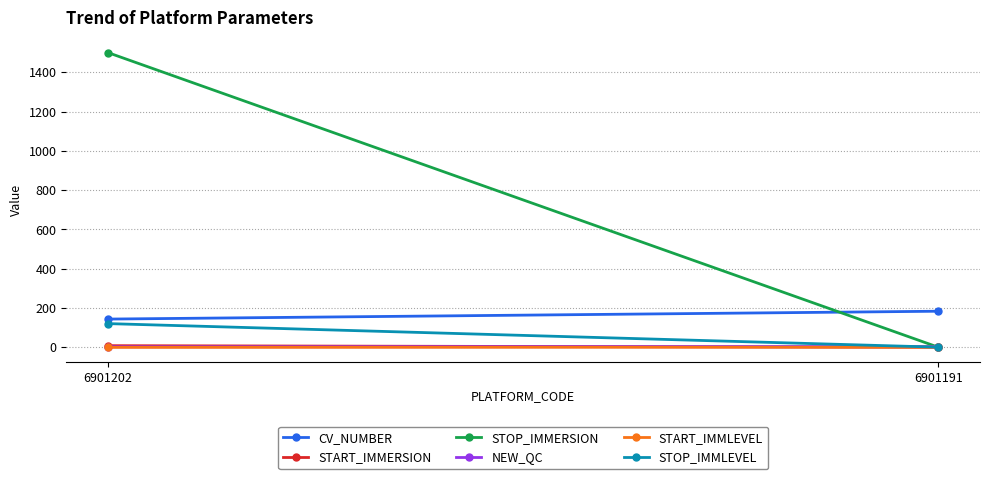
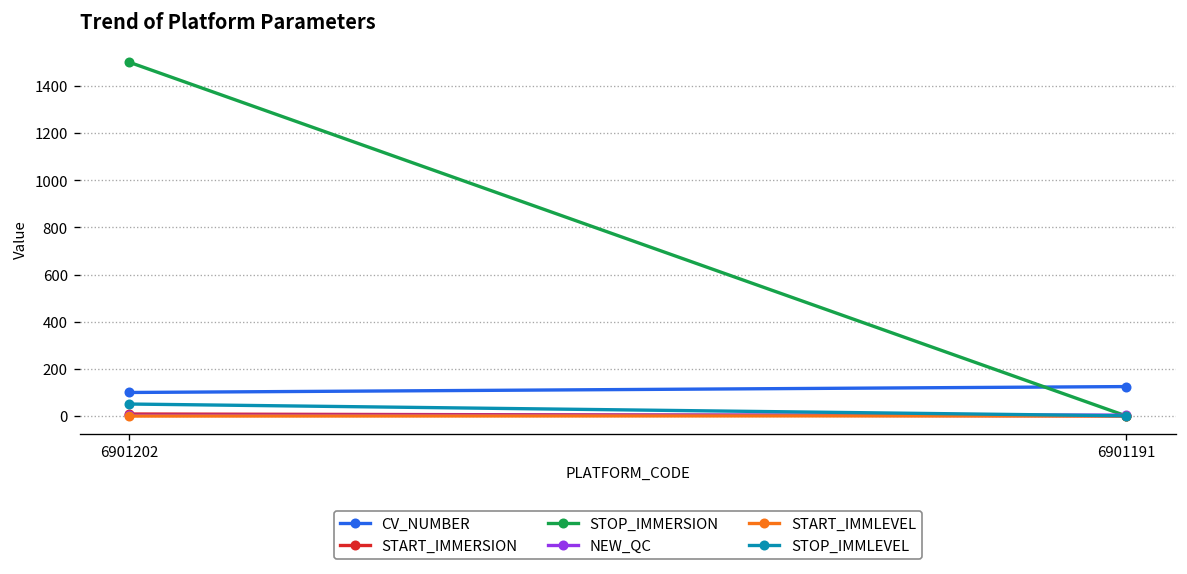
CV_NUMBER, 6901202: 140 -> 100
STOP_IMMLEVEL, 6901202: 120 -> 50
CV_NUMBER, 6901191: 180 -> 130
